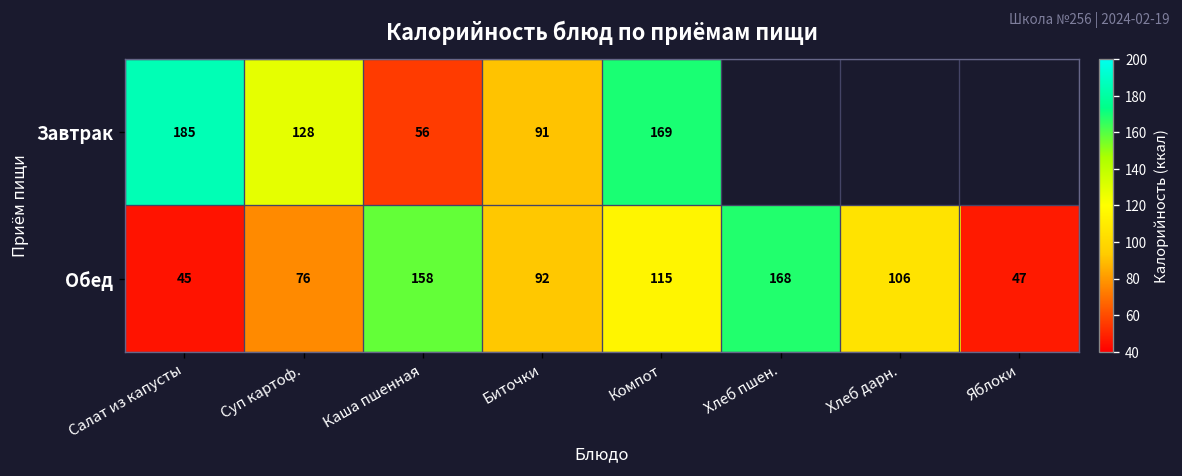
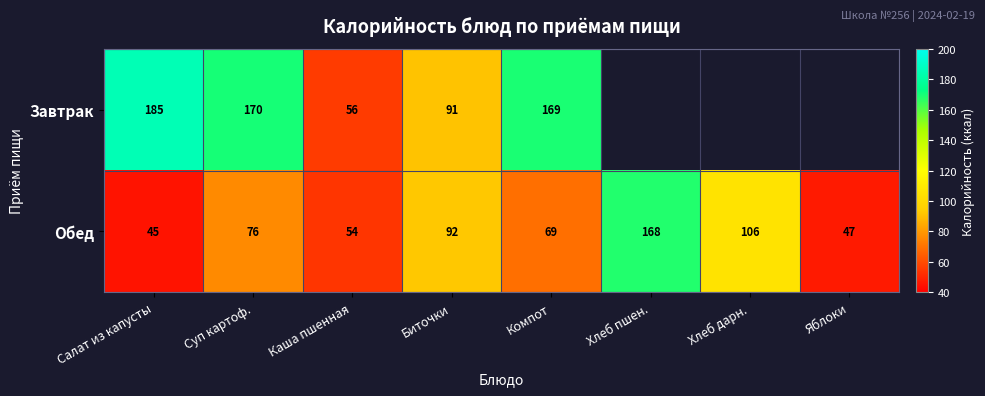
Завтрак, Суп картоф.: 128 -> 170
Обед, Каша пшенная: 158 -> 54
Обед, Компот: 115 -> 69
